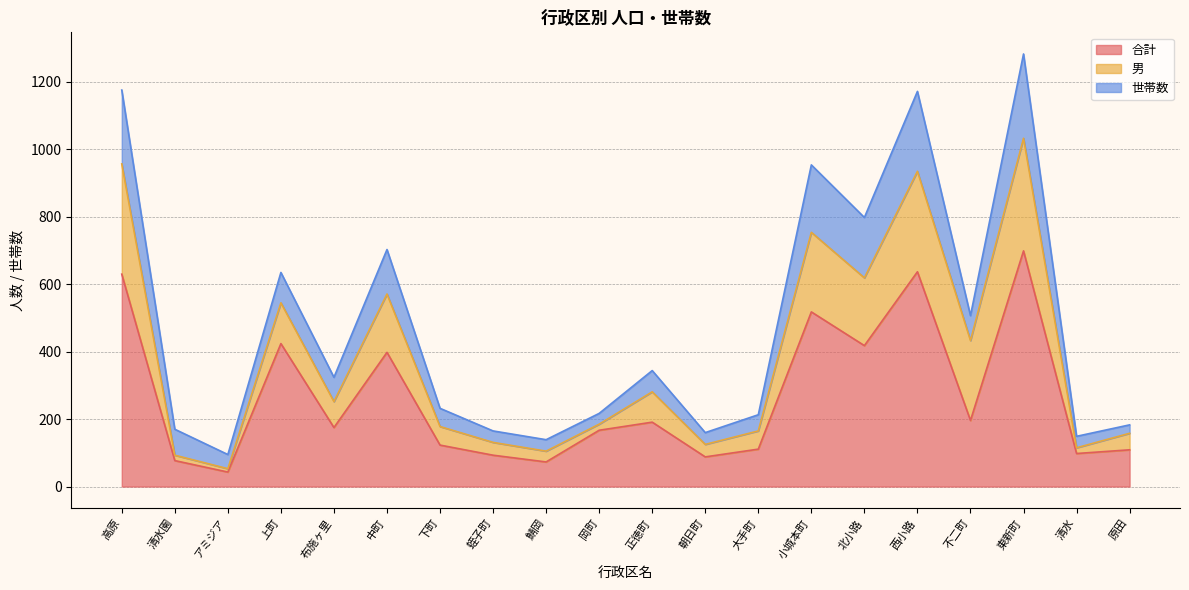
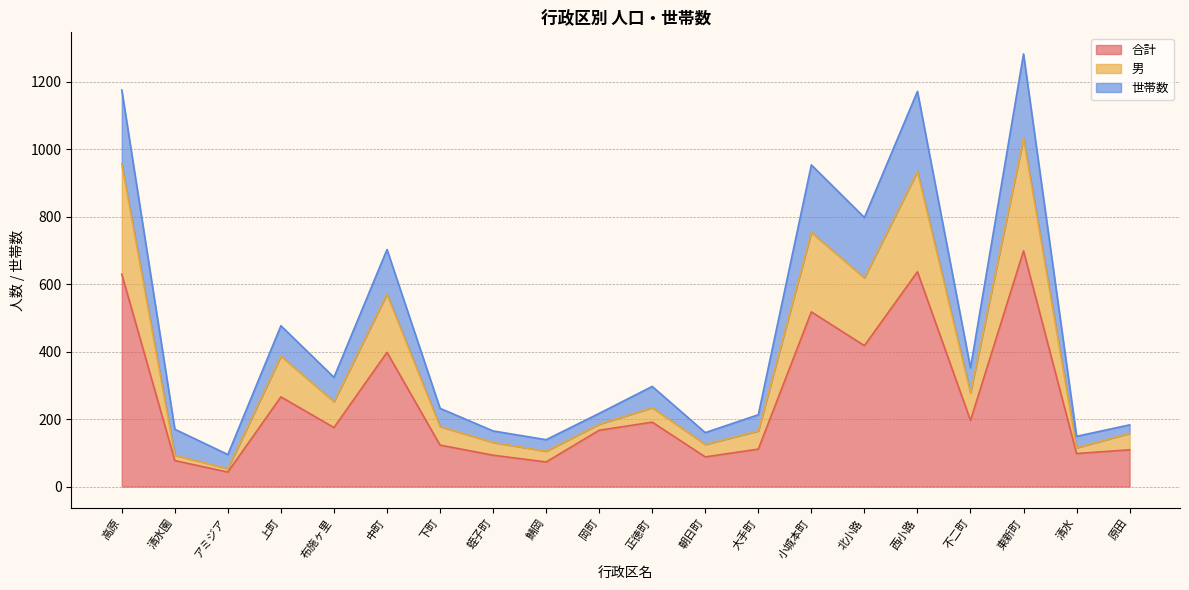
合計, 上町: 420 -> 270
男, 正徳町: 90 -> 40
男, 不二町: 240 -> 80
